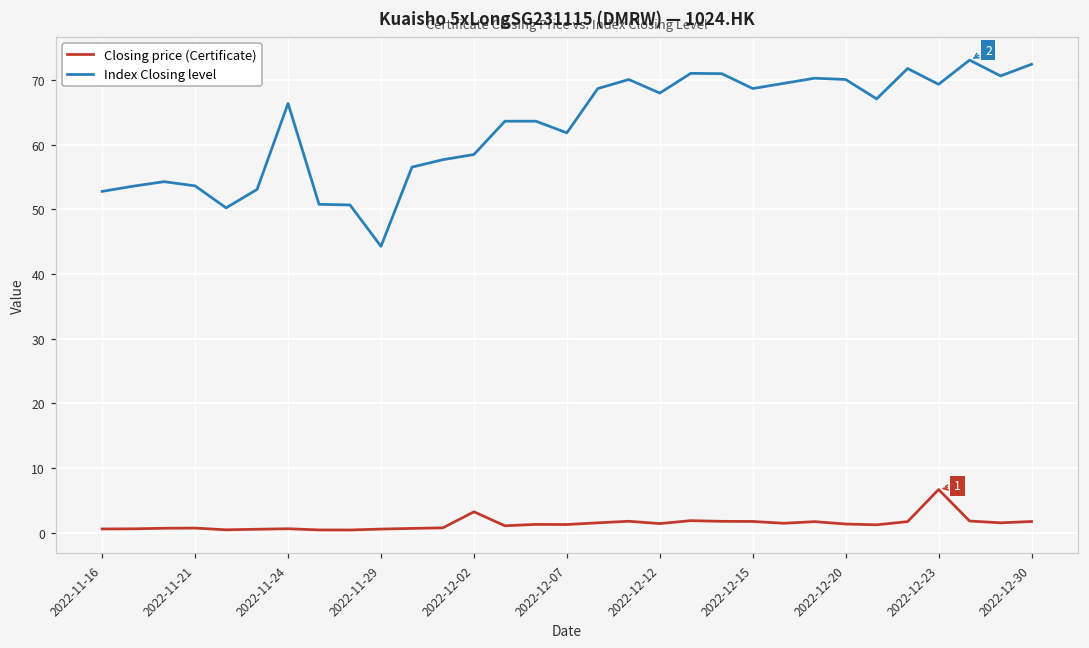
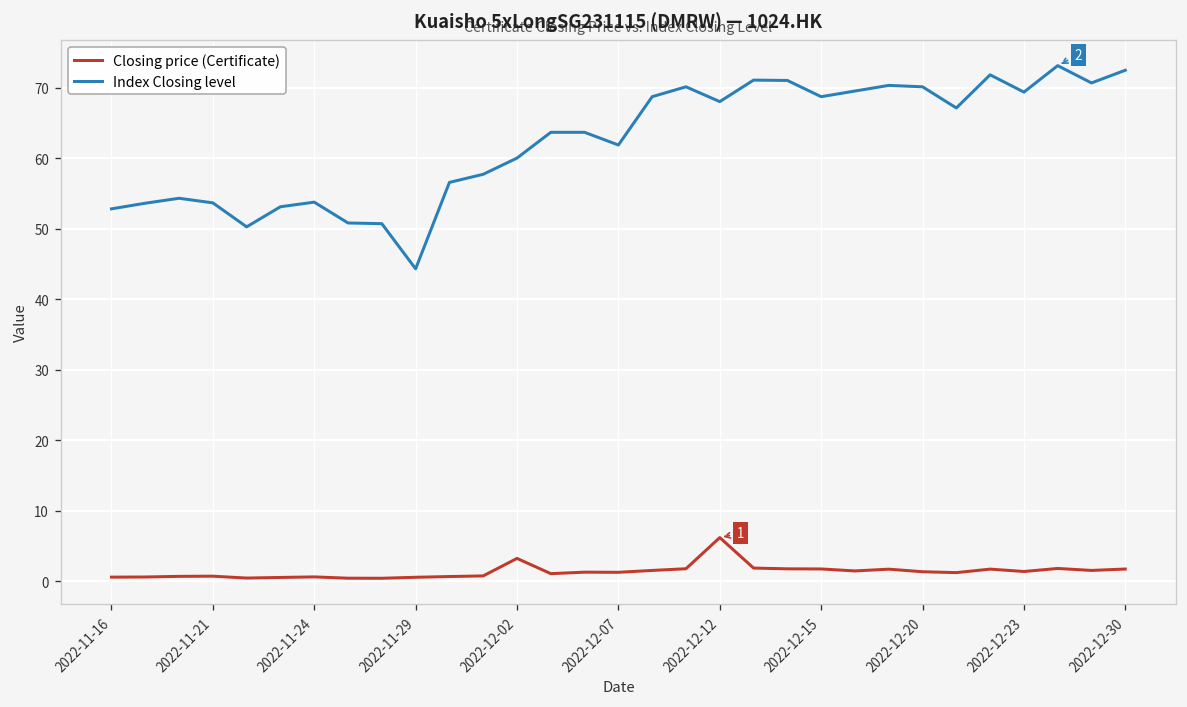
Index Closing level, 2022-11-24: 66 -> 54
Index Closing level, 2022-12-02: 59 -> 60
Closing price (Certificate), 2022-12-12: 1 -> 6
Closing price (Certificate), 2022-12-23: 7 -> 1
